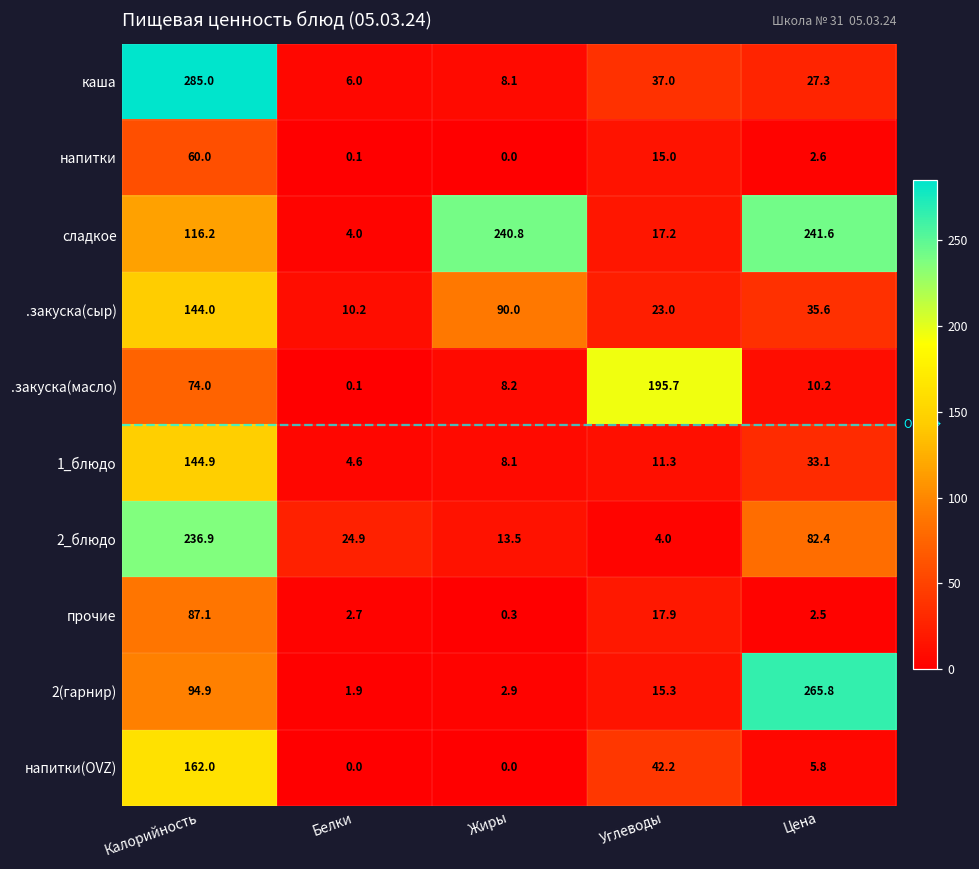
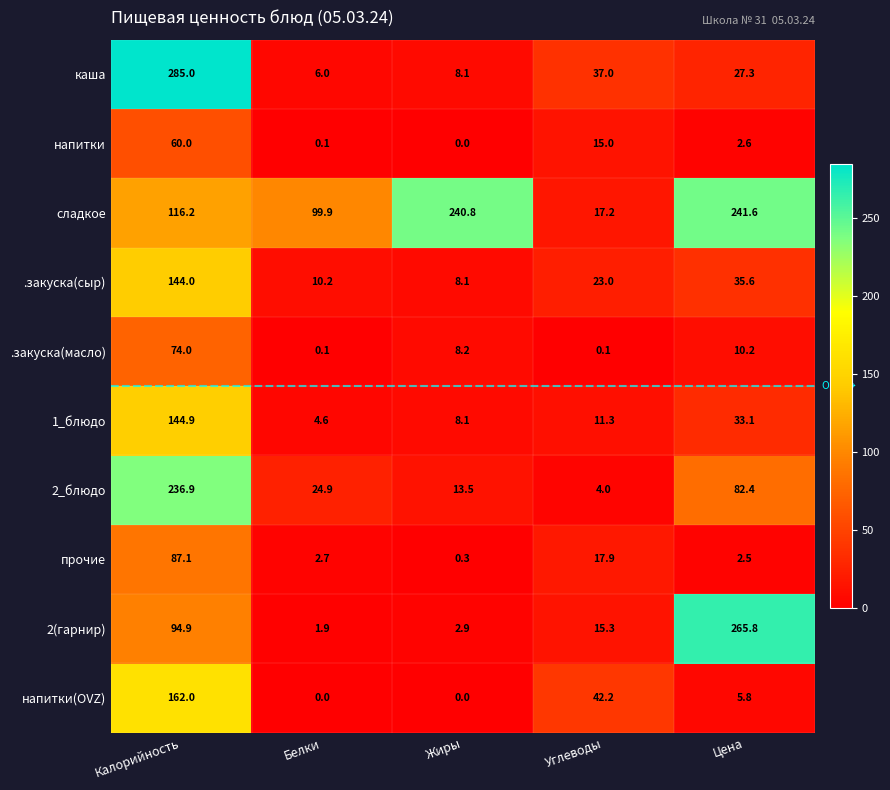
сладкое, Белки: 4.0 -> 99.9
.закуска(сыр), Жиры: 90.0 -> 8.1
.закуска(масло), Углеводы: 195.7 -> 0.1
